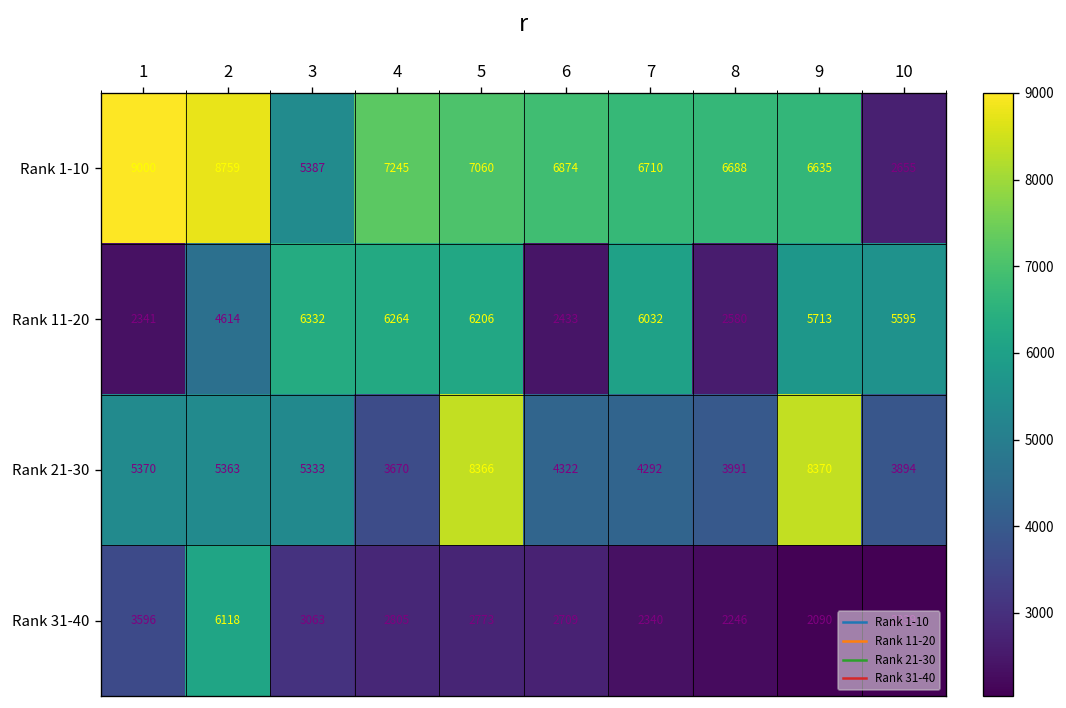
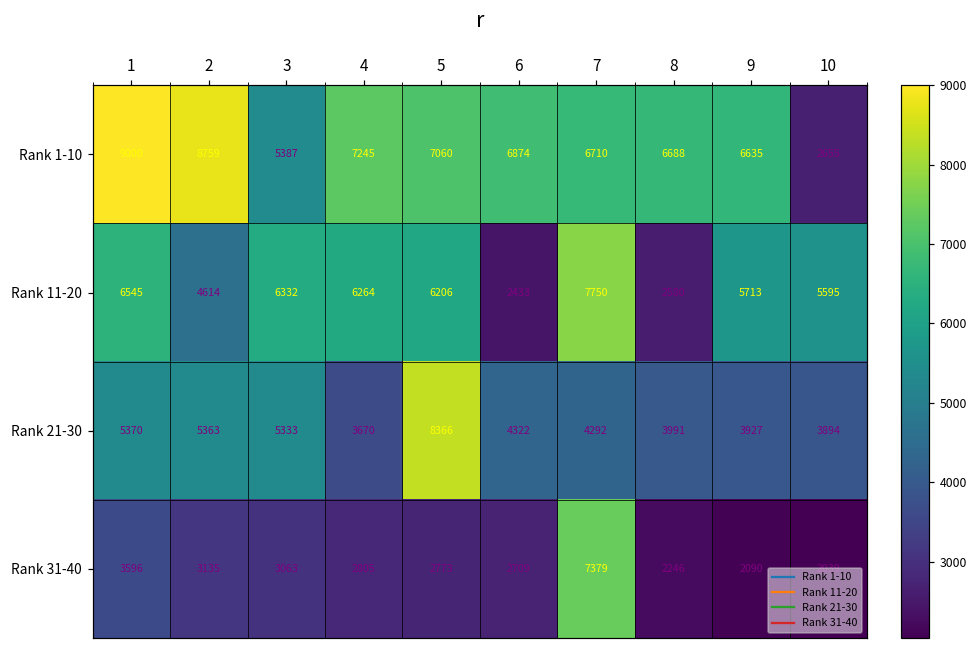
Rank 11-20, 1: 2341 -> 6545
Rank 11-20, 7: 6032 -> 7750
Rank 21-30, 9: 8370 -> 3927
Rank 31-40, 2: 6118 -> 3135
Rank 31-40, 7: 2340 -> 7379
